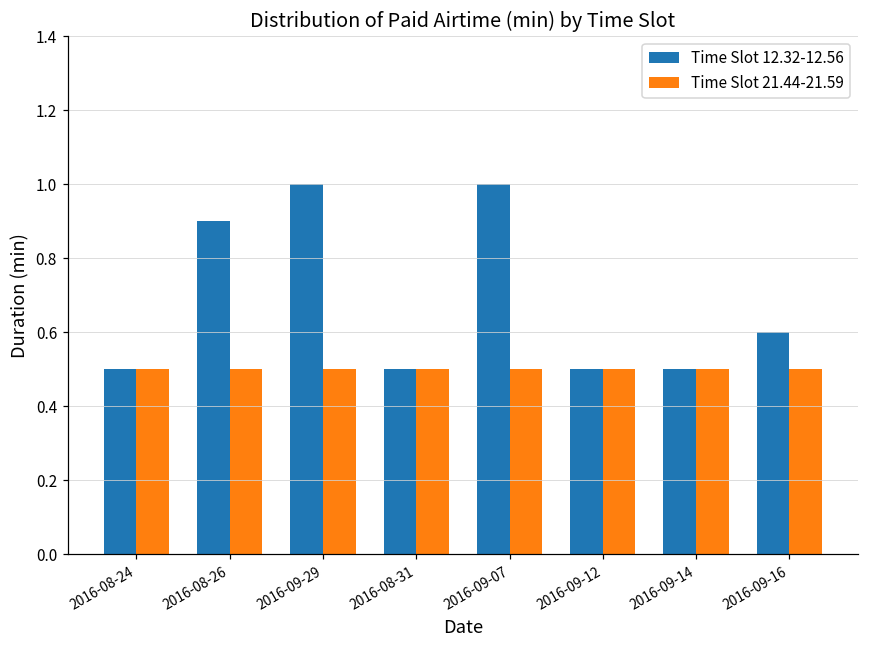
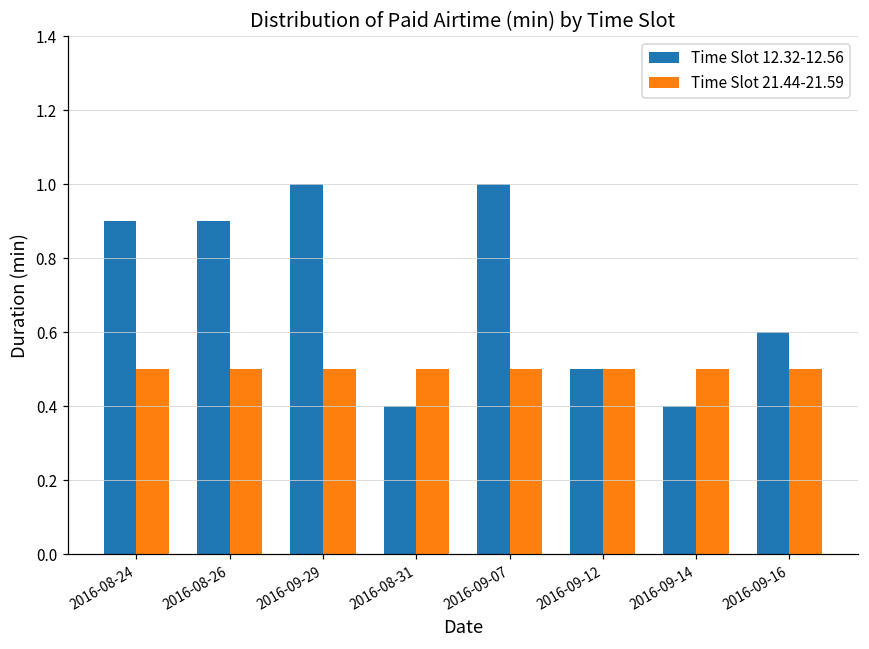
Time Slot 12.32-12.56, 2016-08-24: 0.5 -> 0.9
Time Slot 12.32-12.56, 2016-08-31: 0.5 -> 0.4
Time Slot 12.32-12.56, 2016-09-14: 0.5 -> 0.4
